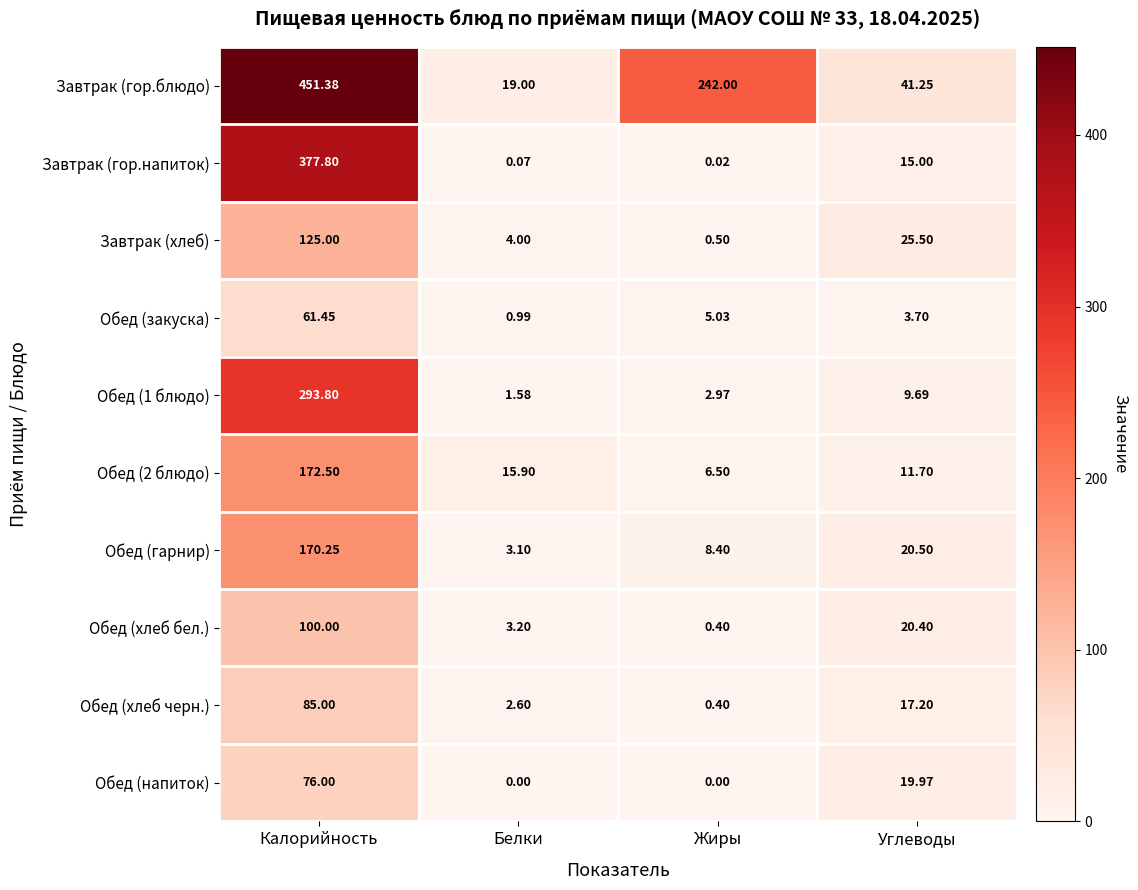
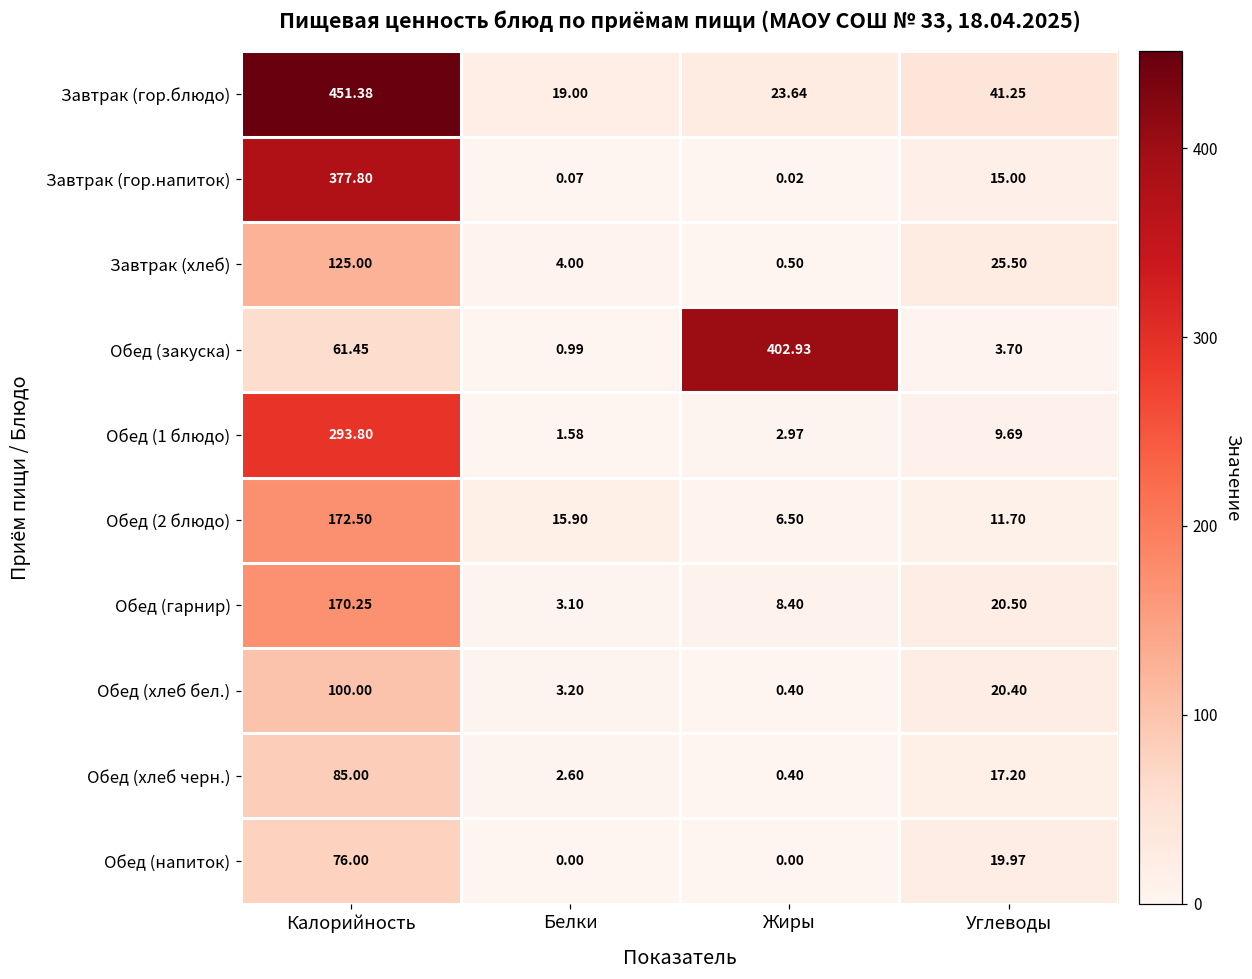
Завтрак (гор.блюдо), Жиры: 242.00 -> 23.64
Обед (закуска), Жиры: 5.03 -> 402.93
